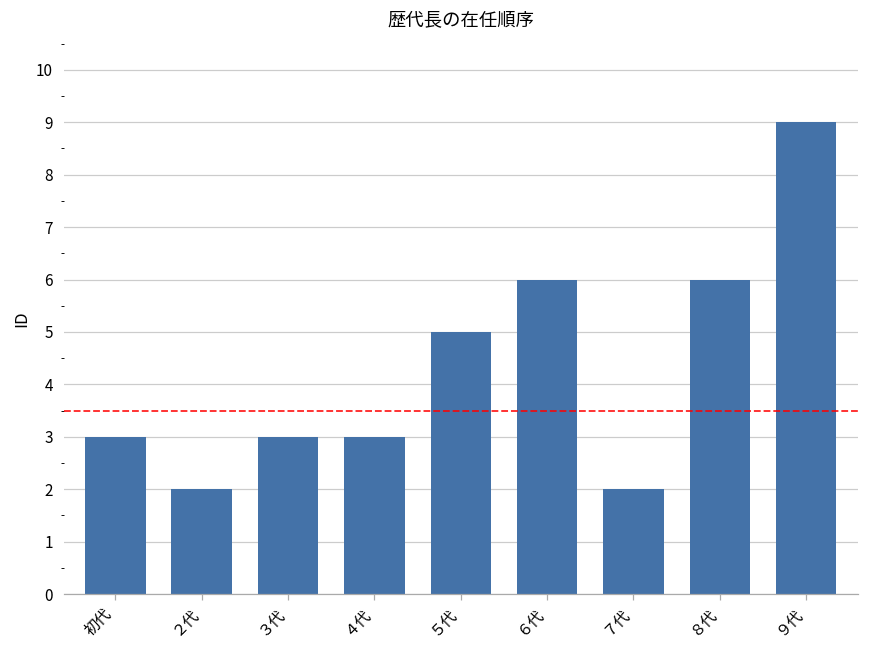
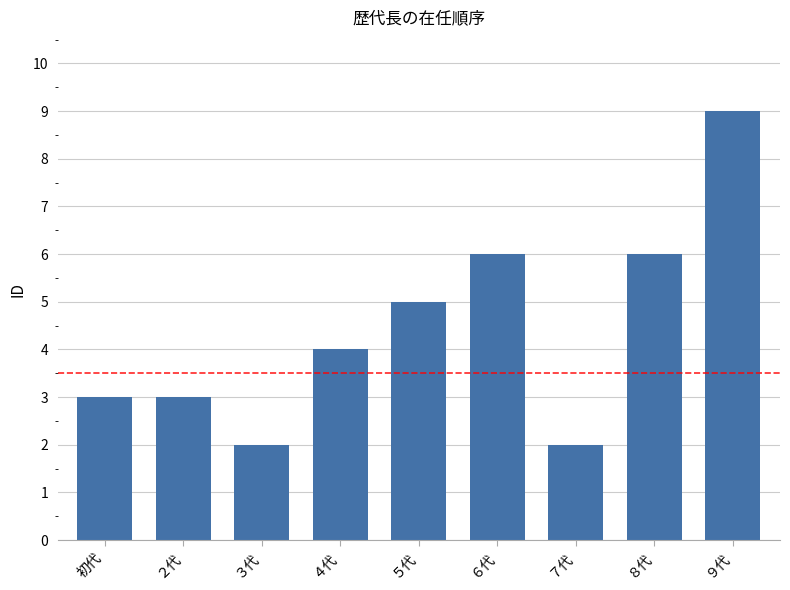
２代: 2 -> 3
３代: 3 -> 2
４代: 3 -> 4
